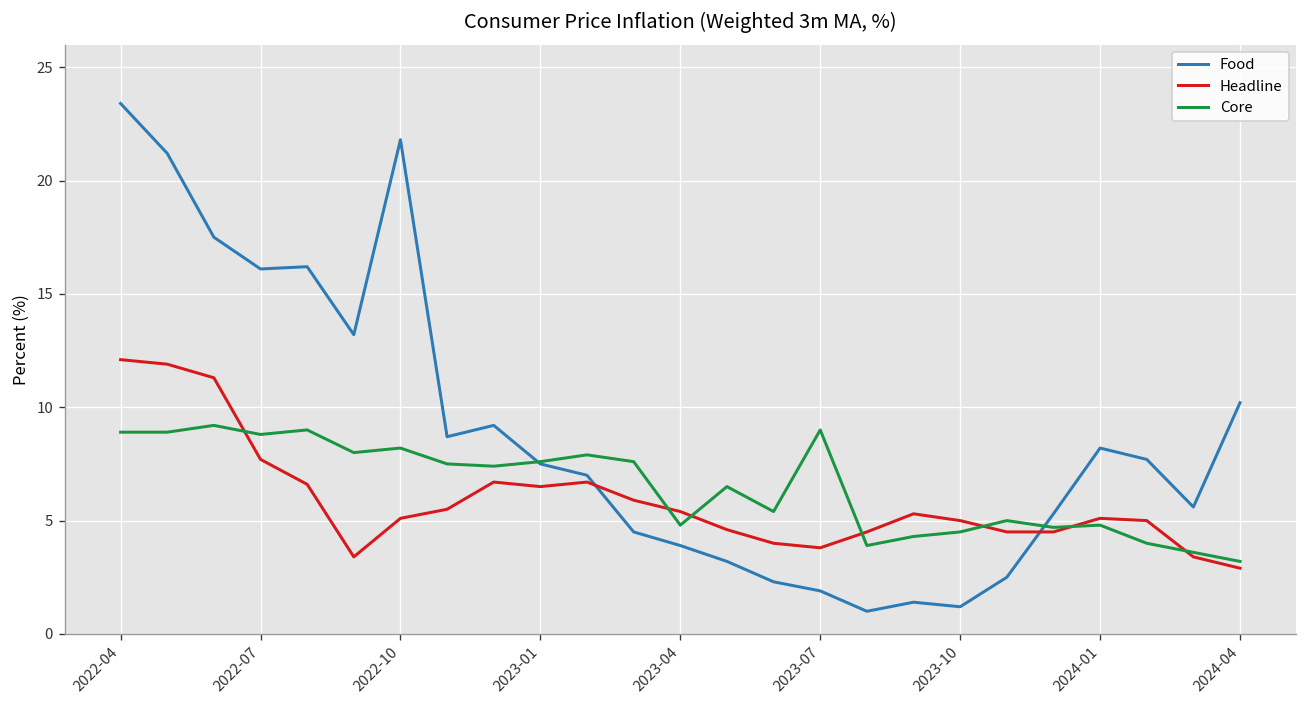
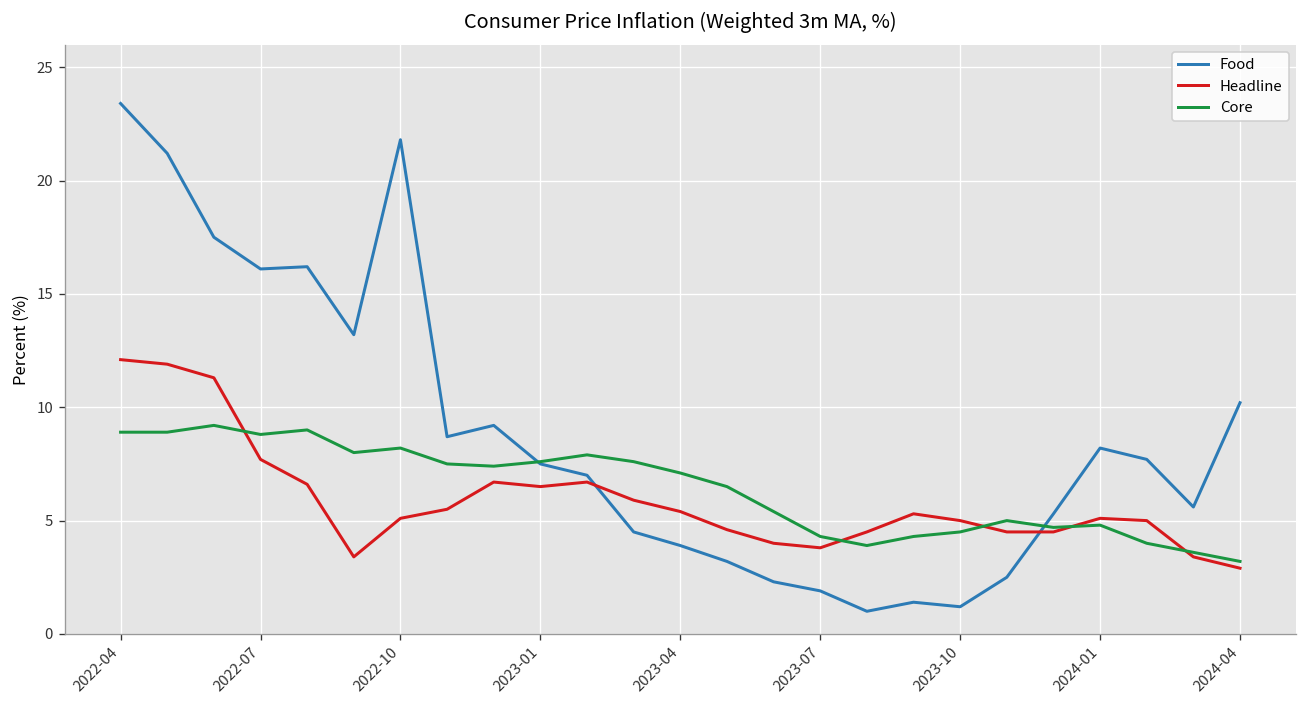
Core, 2023-04: 4.8 -> 7.1
Core, 2023-07: 9.0 -> 4.3
